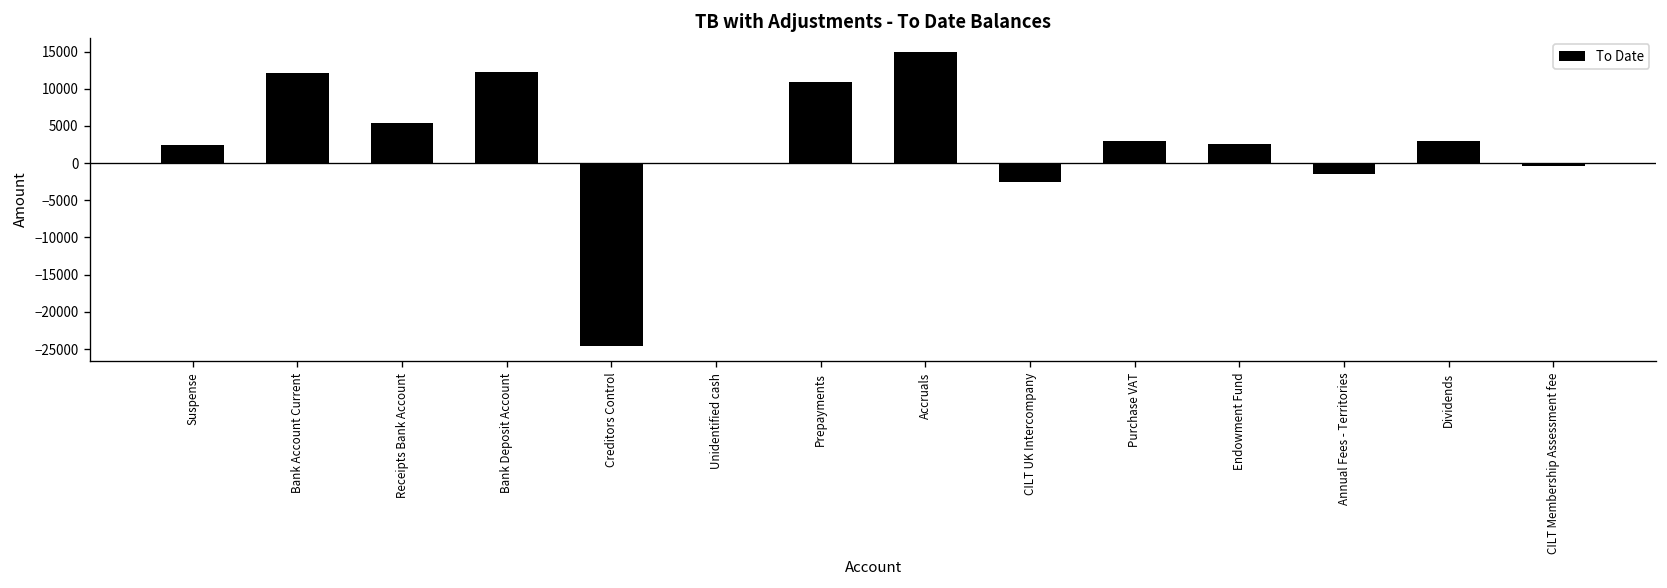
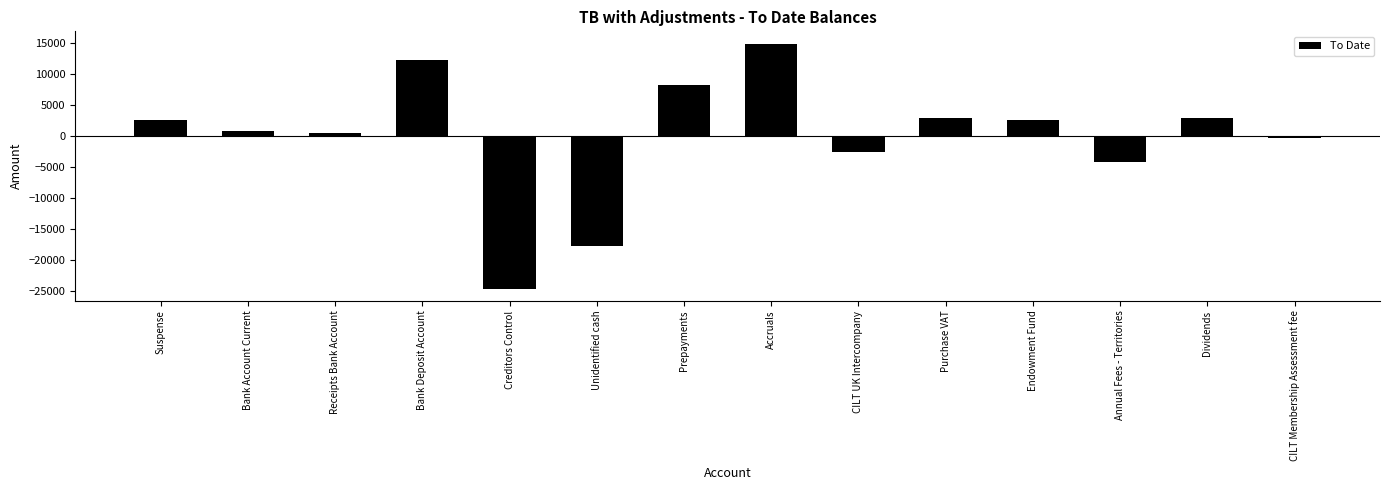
Bank Account Current: 12000 -> 1000
Receipts Bank Account: 5000 -> 0
Unidentified cash: 0 -> -18000
Prepayments: 11000 -> 8000
Annual Fees - Territories: -1000 -> -4000
